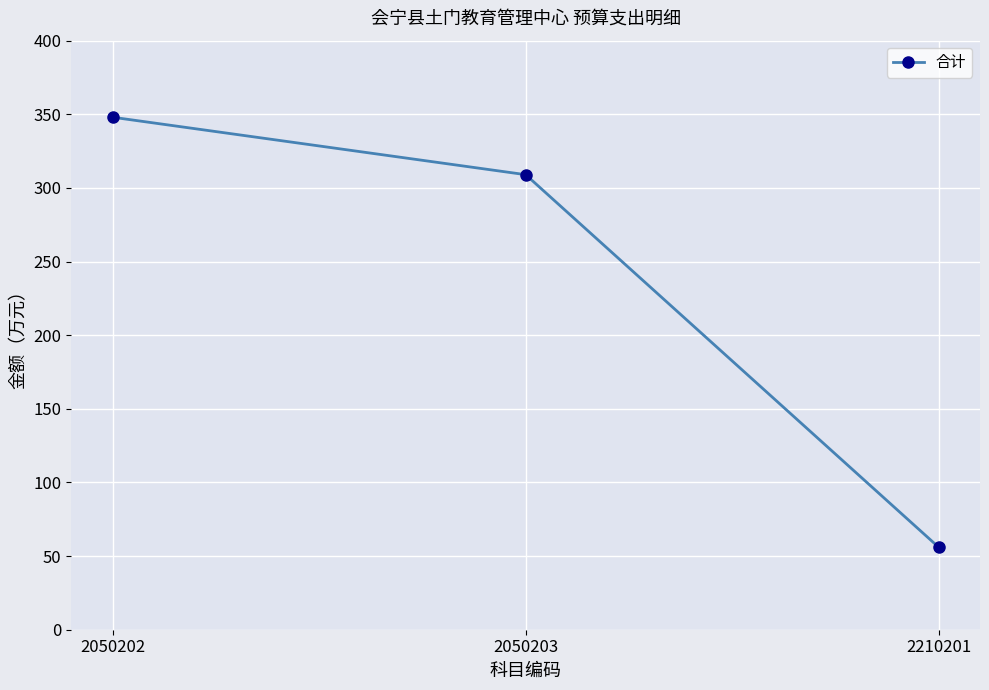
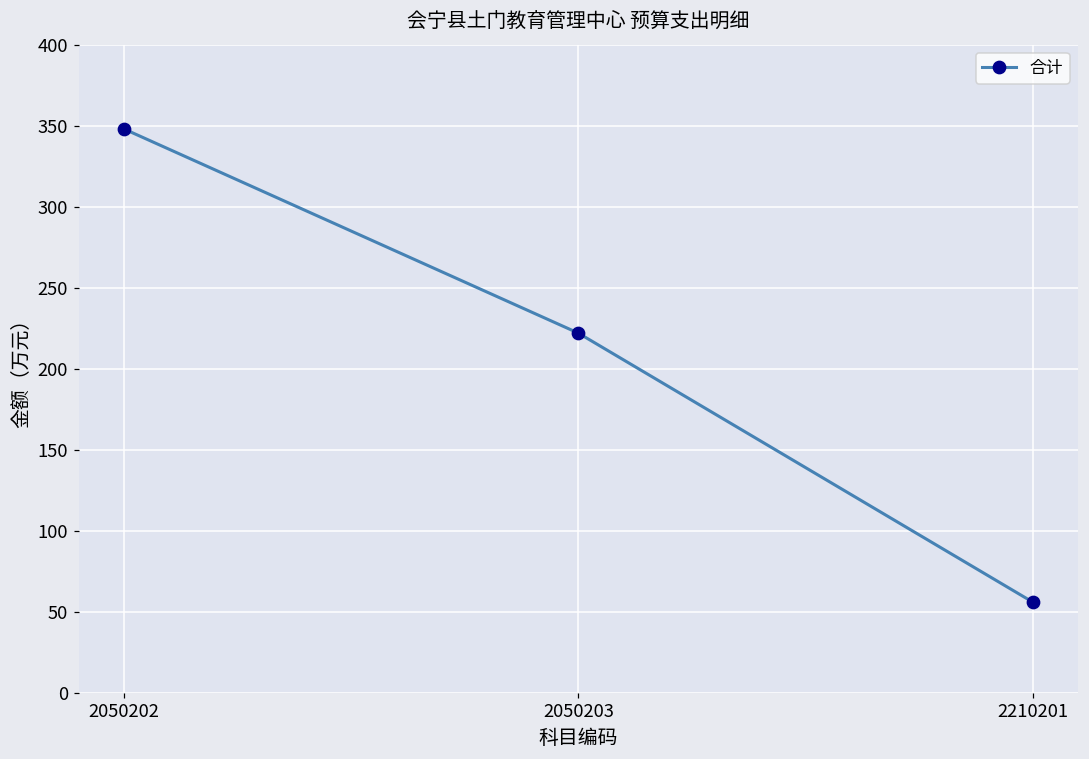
2050203: 309 -> 222
